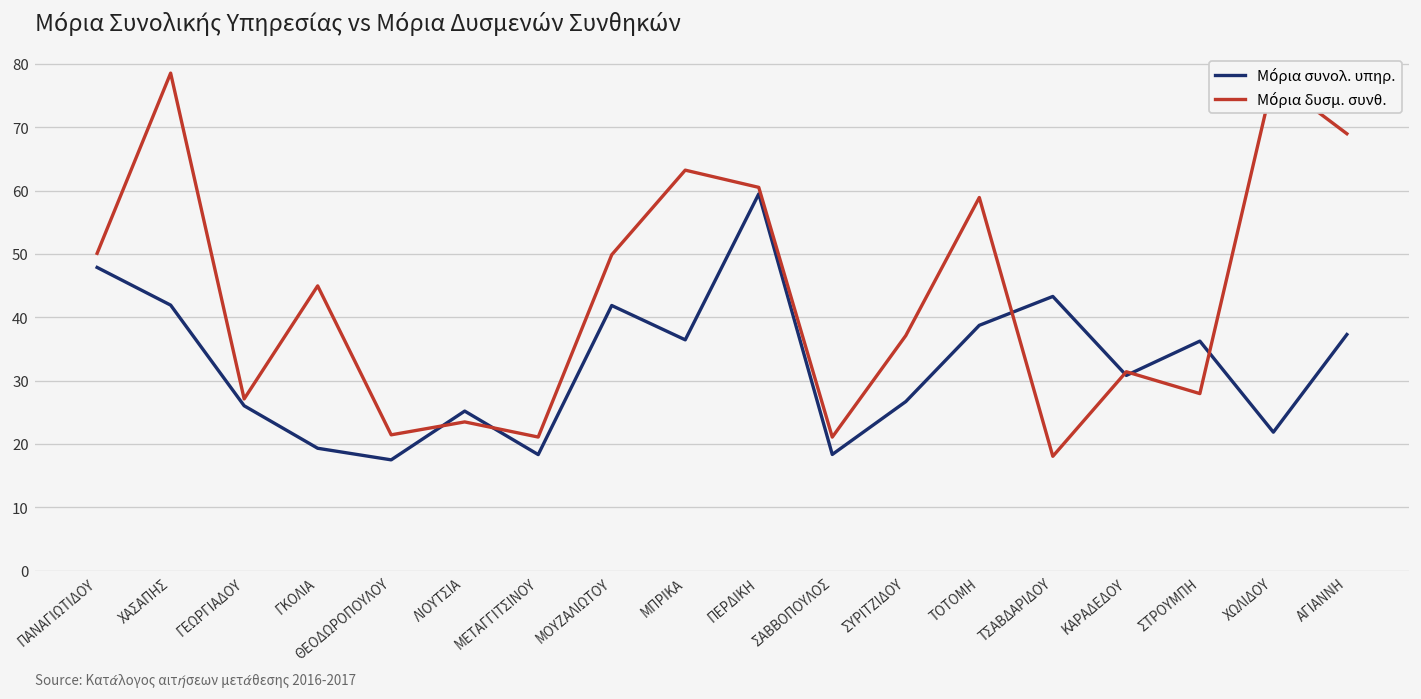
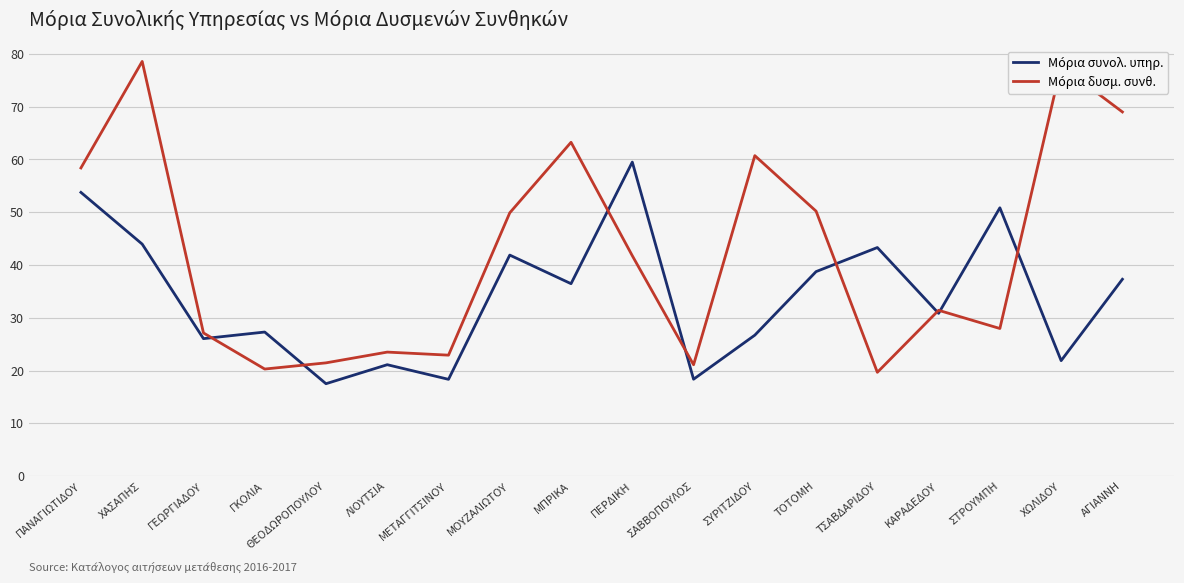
Μόρια συνολ. υπηρ., ΠΑΝΑΓΙΩΤΙΔΟΥ: 48 -> 54
Μόρια δυσμ. συνθ., ΠΑΝΑΓΙΩΤΙΔΟΥ: 50 -> 58
Μόρια συνολ. υπηρ., ΧΑΣΑΠΗΣ: 42 -> 44
Μόρια συνολ. υπηρ., ΓΚΟΛΙΑ: 19 -> 27
Μόρια δυσμ. συνθ., ΓΚΟΛΙΑ: 45 -> 20
Μόρια συνολ. υπηρ., ΛΙΟΥΤΣΙΑ: 25 -> 21
Μόρια δυσμ. συνθ., ΜΕΤΑΓΓΙΤΣΙΝΟΥ: 21 -> 23
Μόρια δυσμ. συνθ., ΠΕΡΔΙΚΗ: 61 -> 42
Μόρια δυσμ. συνθ., ΣΥΡΙΤΖΙΔΟΥ: 37 -> 61
Μόρια δυσμ. συνθ., ΤΟΤΟΜΗ: 59 -> 50
Μόρια δυσμ. συνθ., ΤΣΑΒΔΑΡΙΔΟΥ: 18 -> 20
Μόρια συνολ. υπηρ., ΣΤΡΟΥΜΠΗ: 36 -> 51
